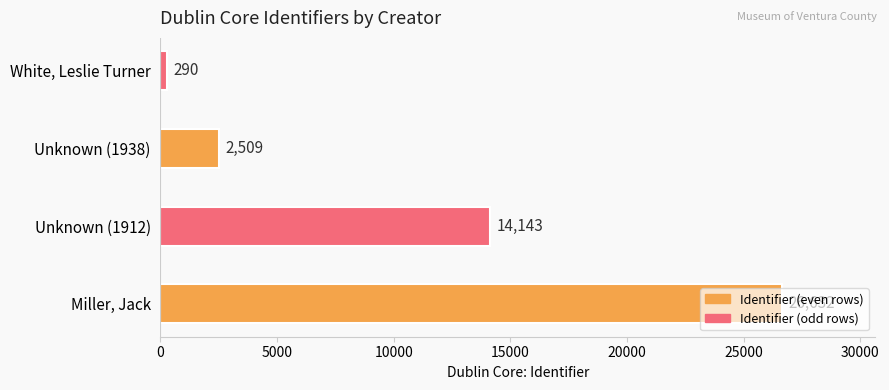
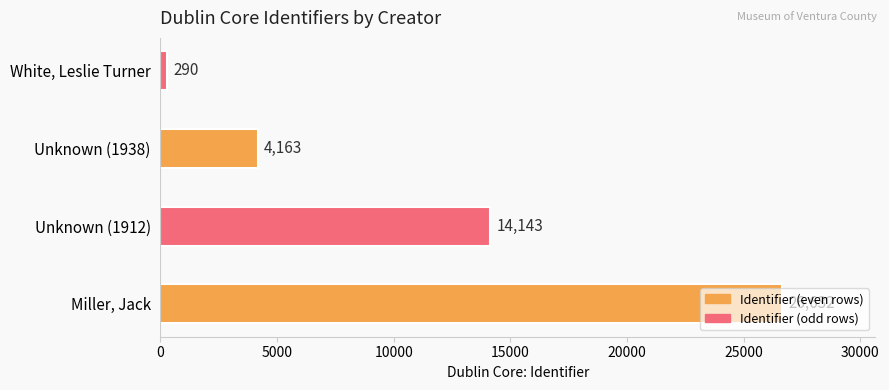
Unknown (1938): 2,509 -> 4,163
